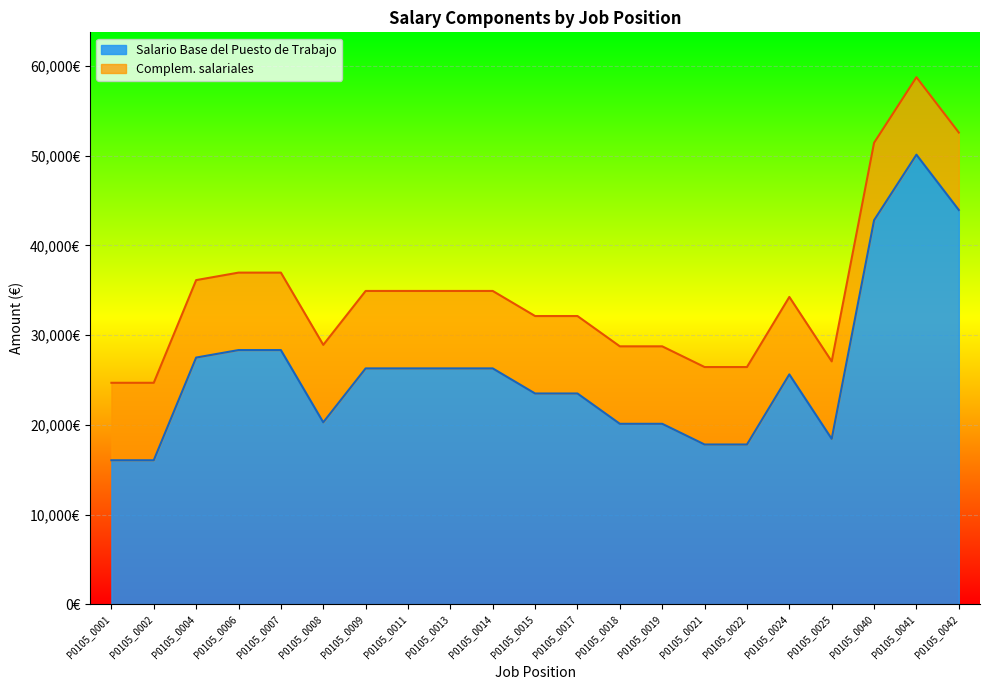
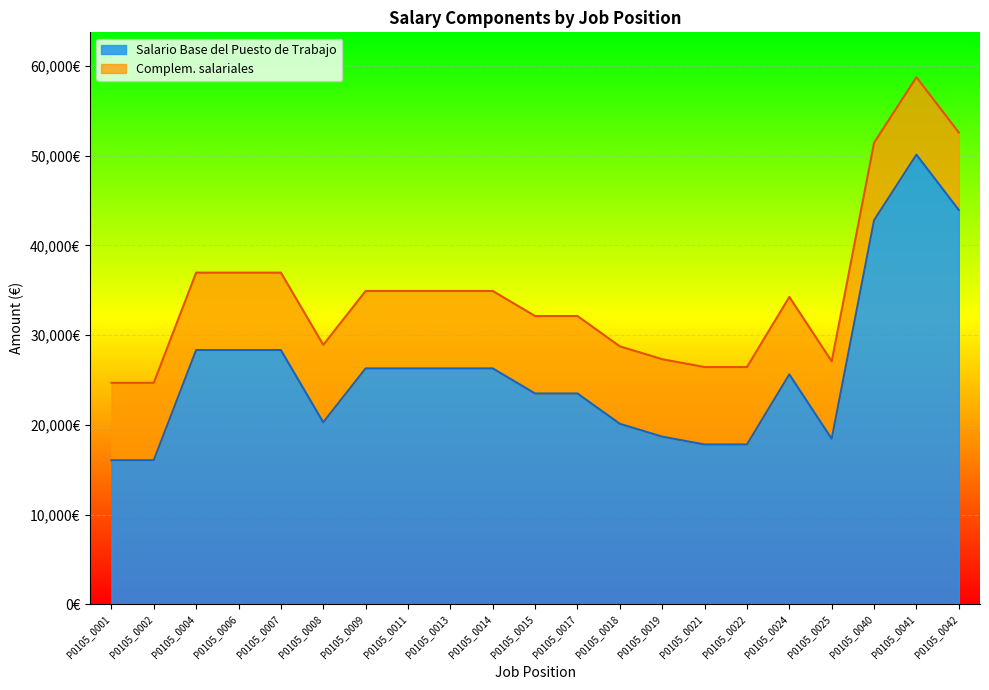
Salario Base del Puesto de Trabajo, P0105_0004: 27,500€ -> 28,300€
Salario Base del Puesto de Trabajo, P0105_0019: 20,000€ -> 19,000€
